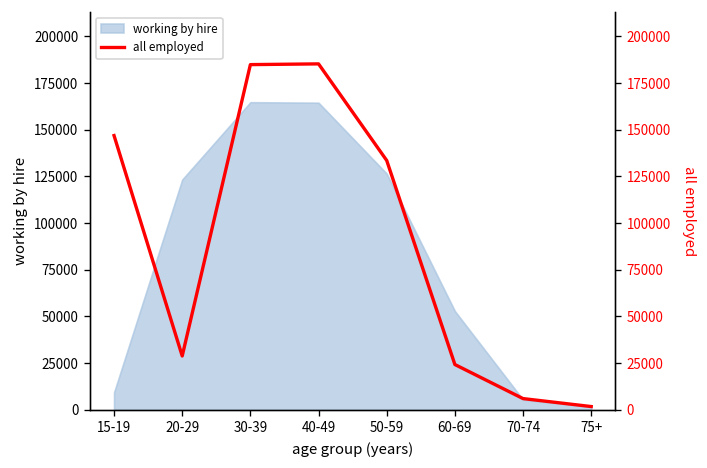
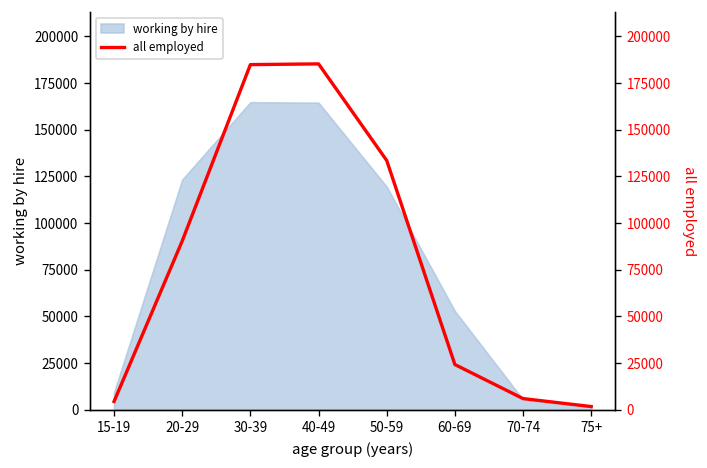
working by hire, 50-59: 127000 -> 120000
all employed, 15-19: 147000 -> 4000
all employed, 20-29: 29000 -> 90000
